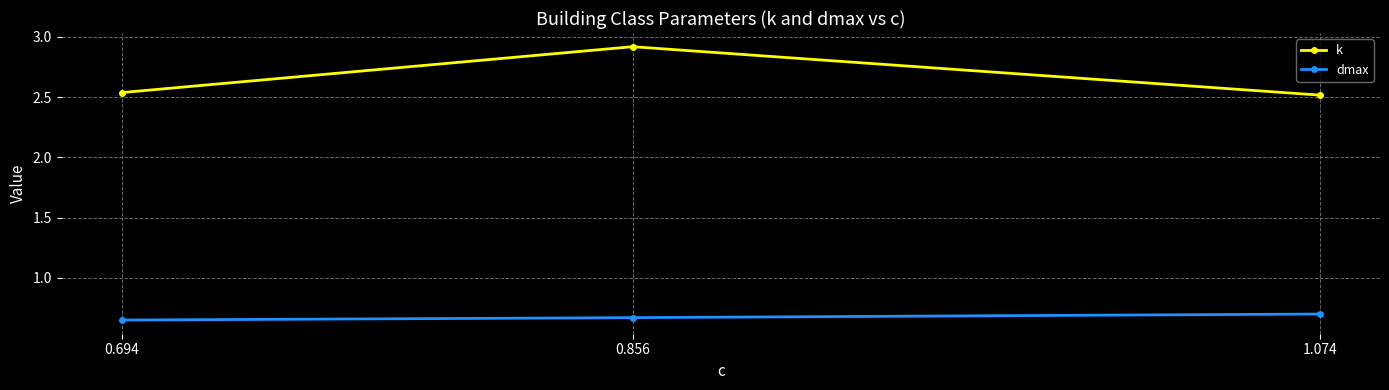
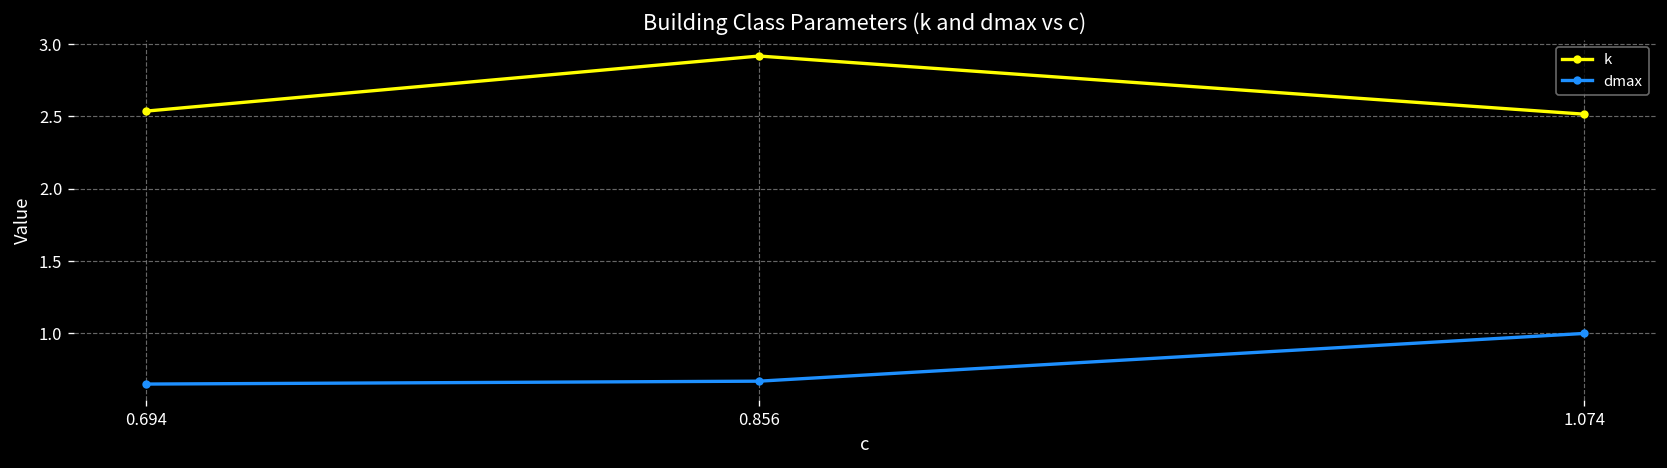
dmax, 1.074: 0.7 -> 1.0
